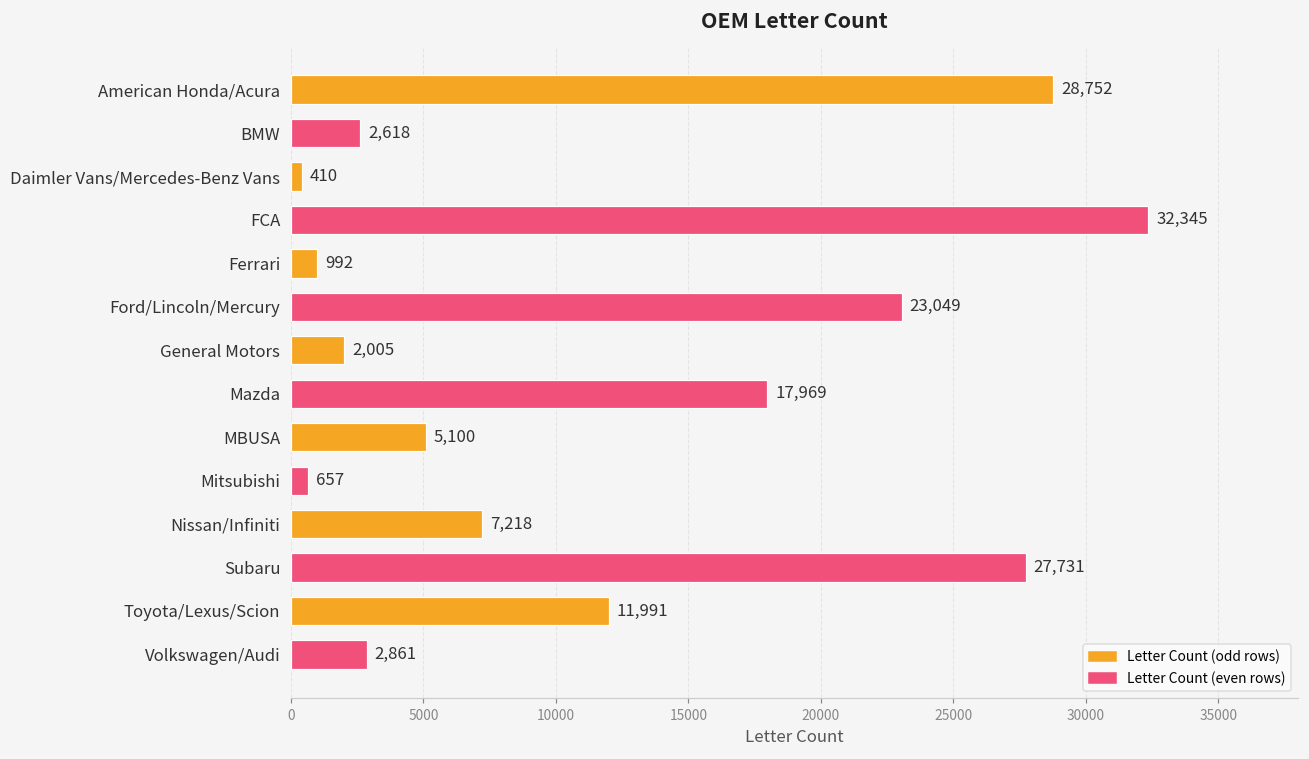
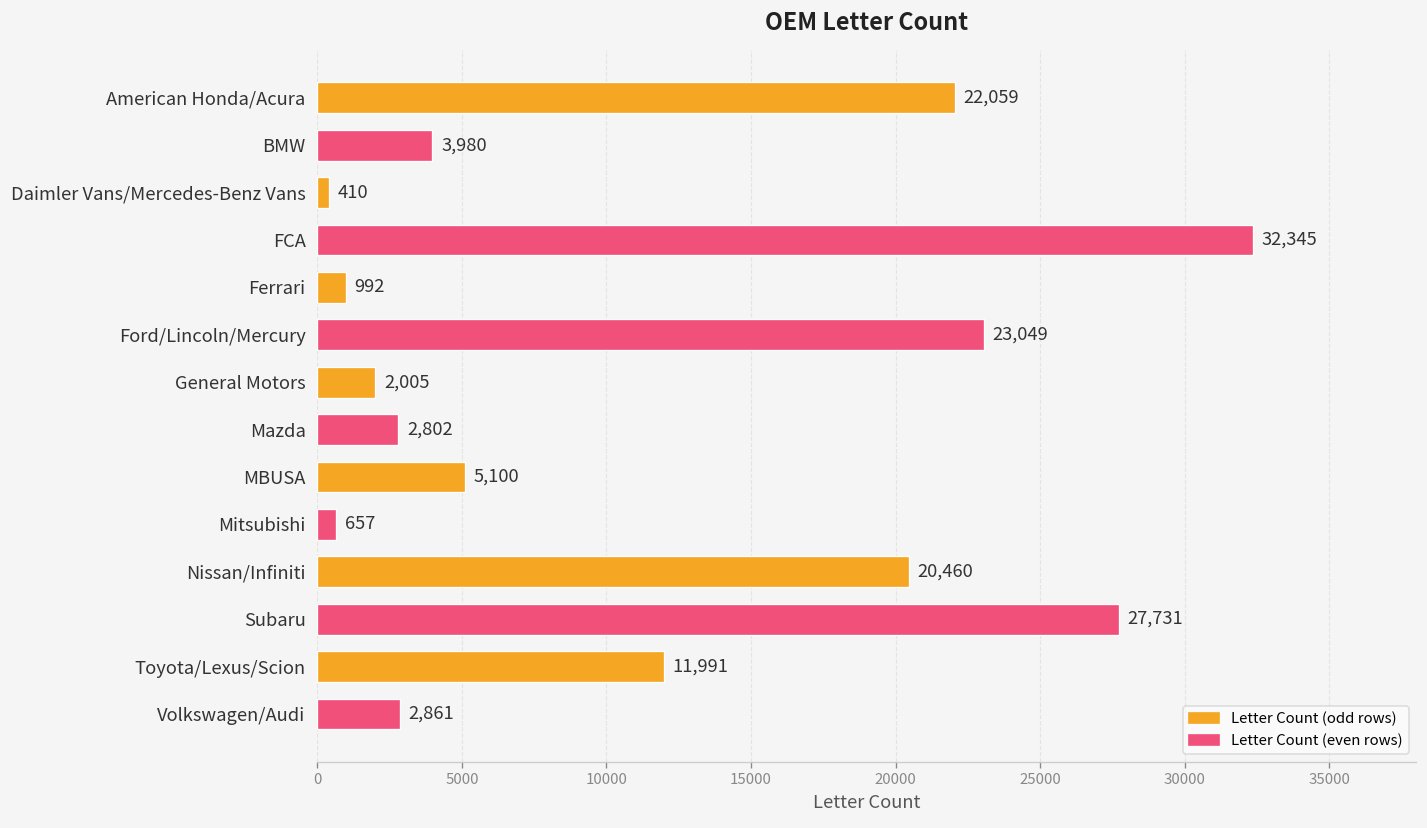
American Honda/Acura: 28,752 -> 22,059
BMW: 2,618 -> 3,980
Mazda: 17,969 -> 2,802
Nissan/Infiniti: 7,218 -> 20,460
